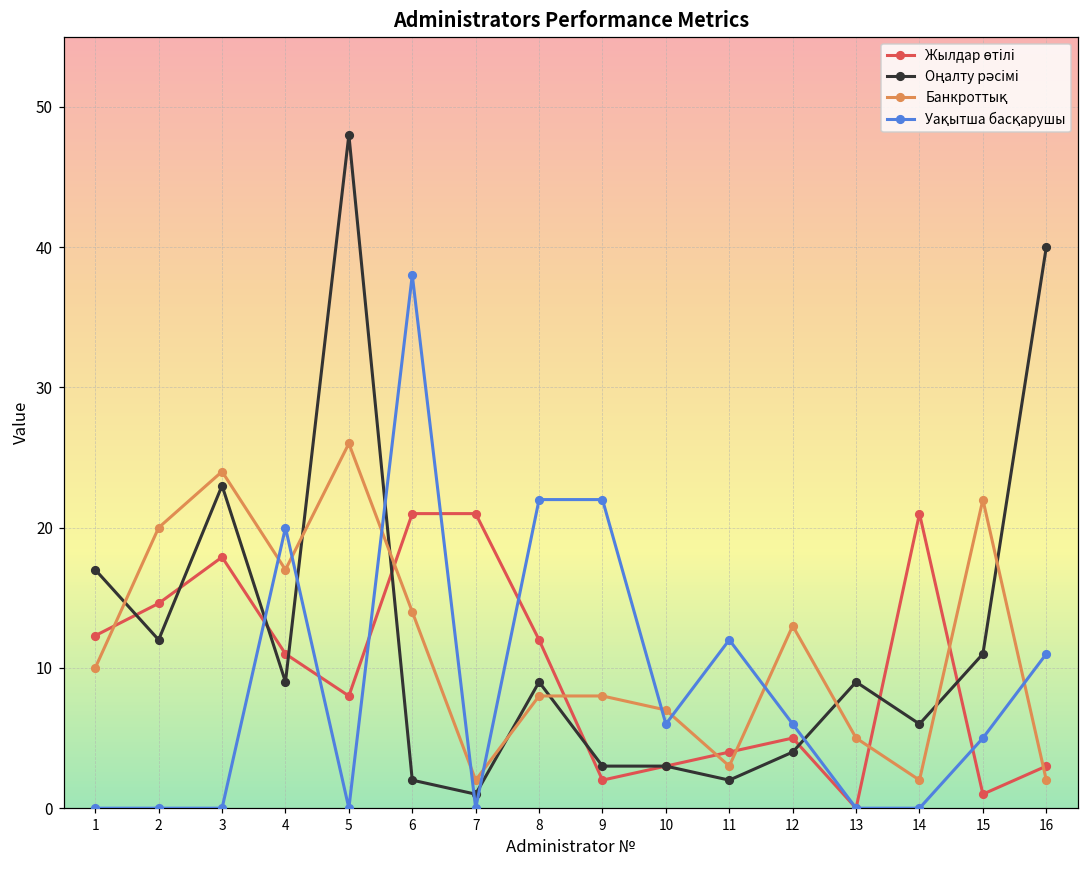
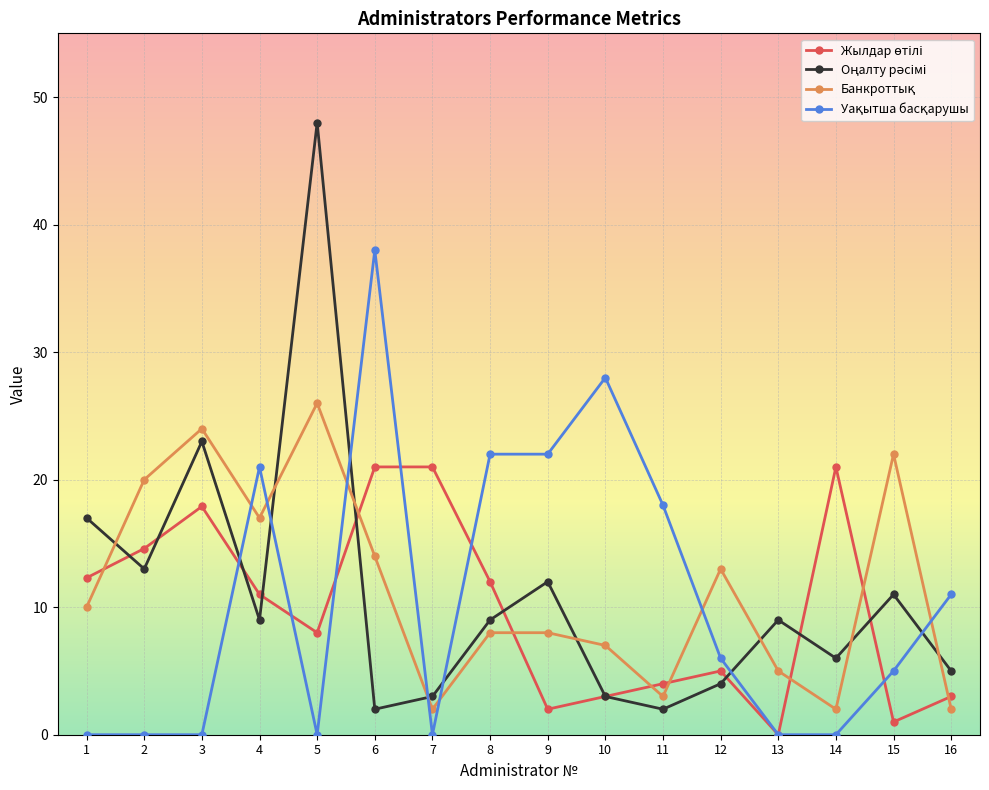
Оңалту рәсімі, 2: 12 -> 13
Уақытша басқарушы, 4: 20 -> 21
Оңалту рәсімі, 7: 1 -> 3
Оңалту рәсімі, 9: 3 -> 12
Уақытша басқарушы, 10: 6 -> 28
Уақытша басқарушы, 11: 12 -> 18
Оңалту рәсімі, 16: 40 -> 5
